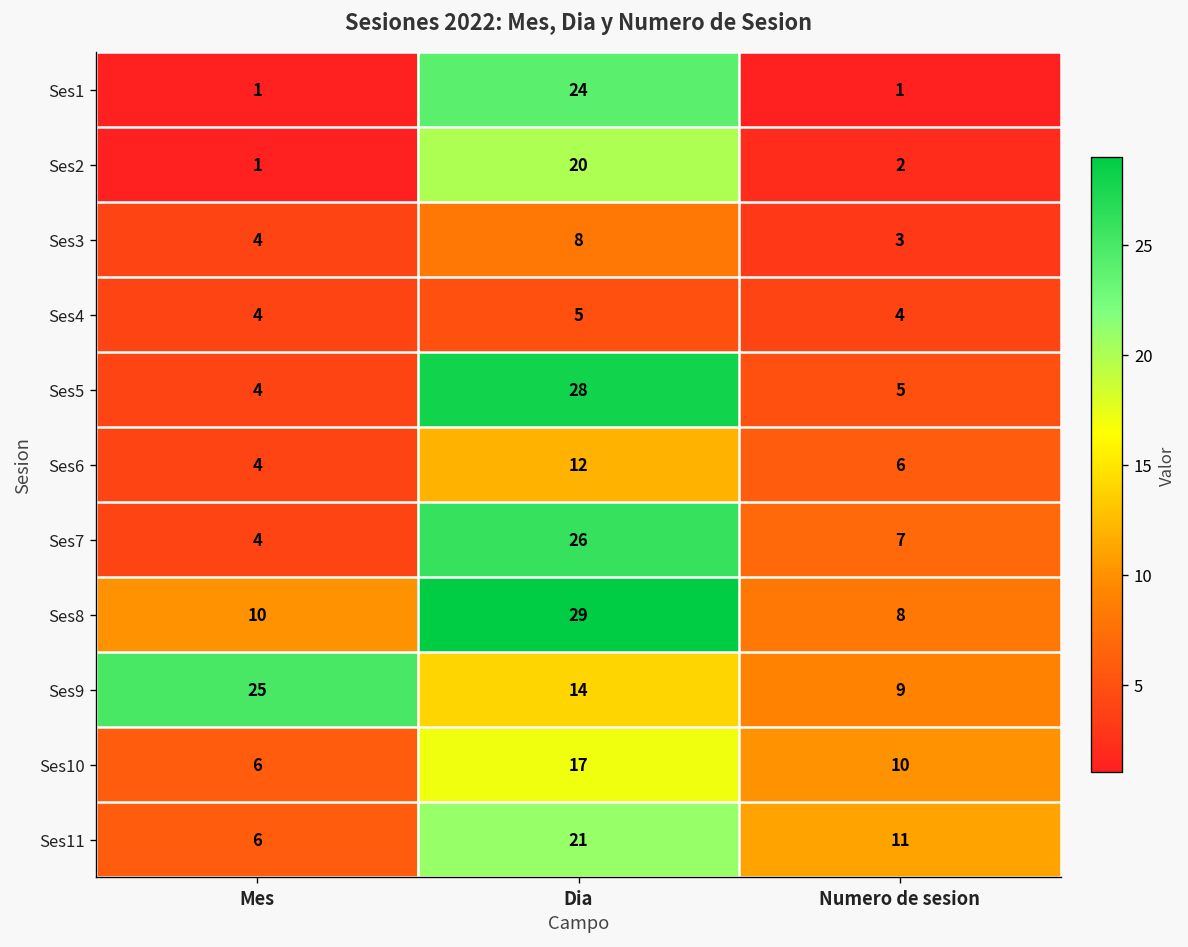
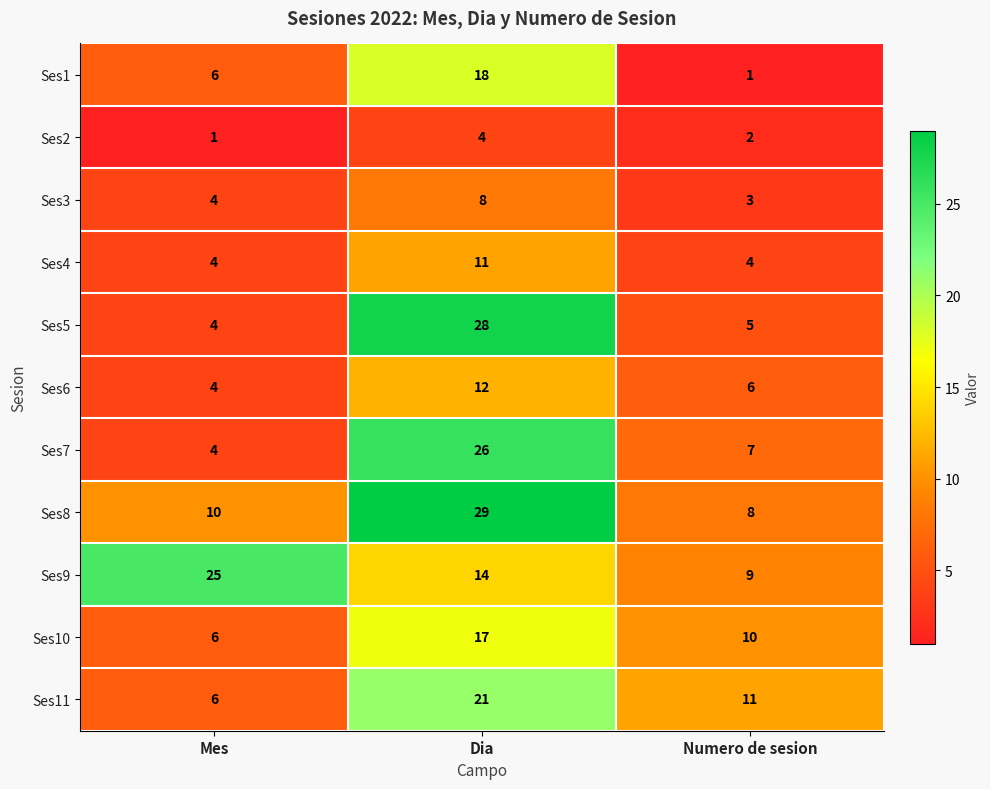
Ses1, Mes: 1 -> 6
Ses1, Dia: 24 -> 18
Ses2, Dia: 20 -> 4
Ses4, Dia: 5 -> 11
